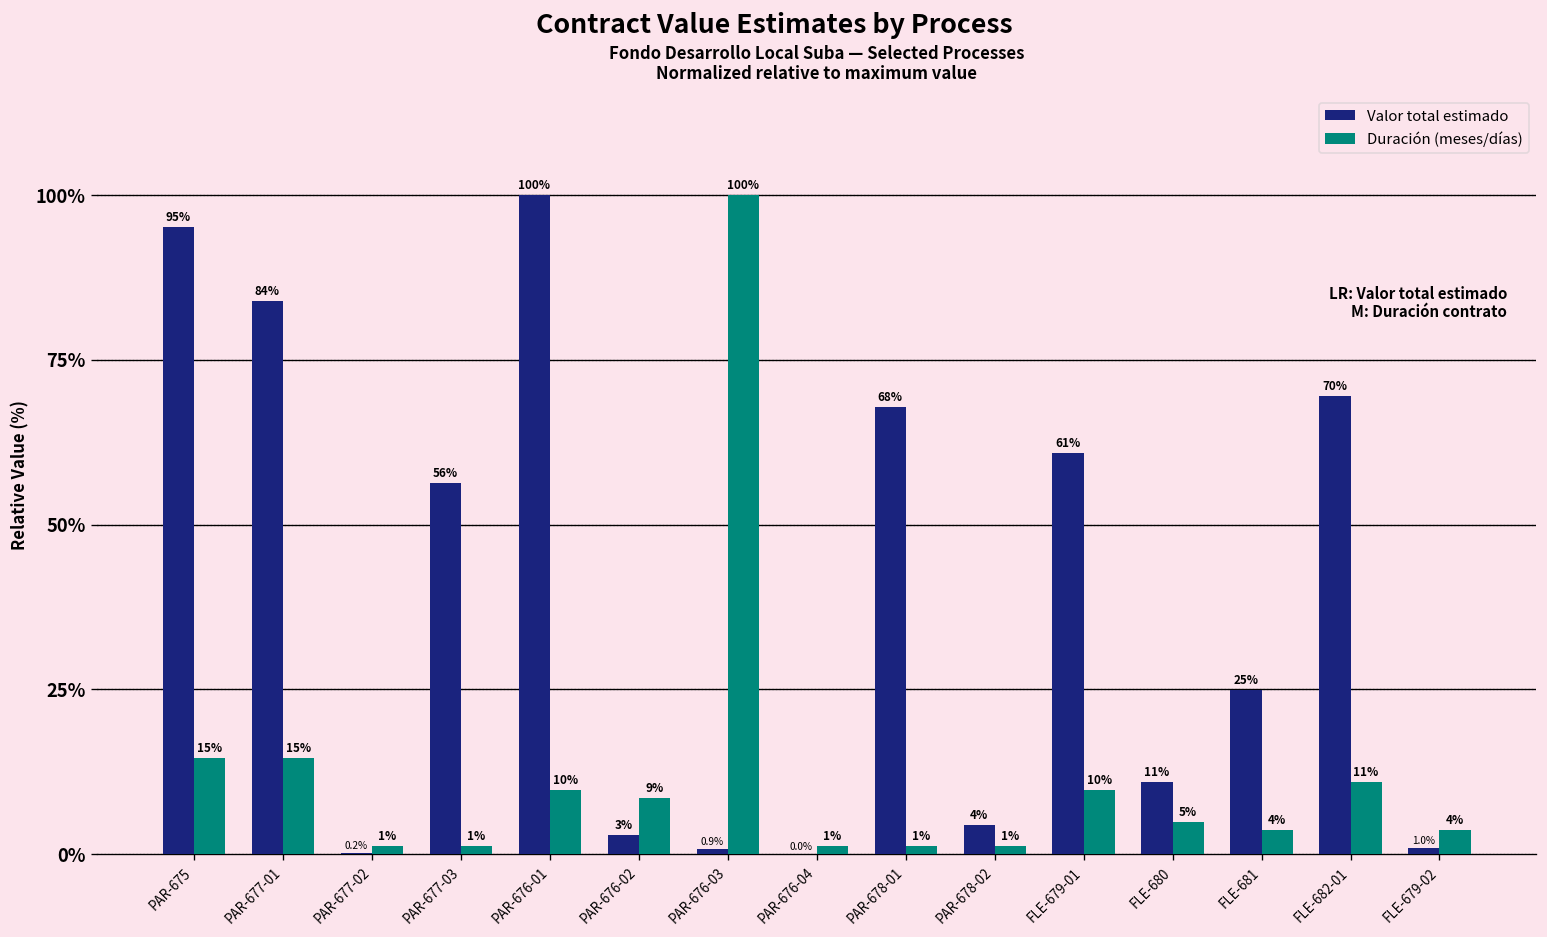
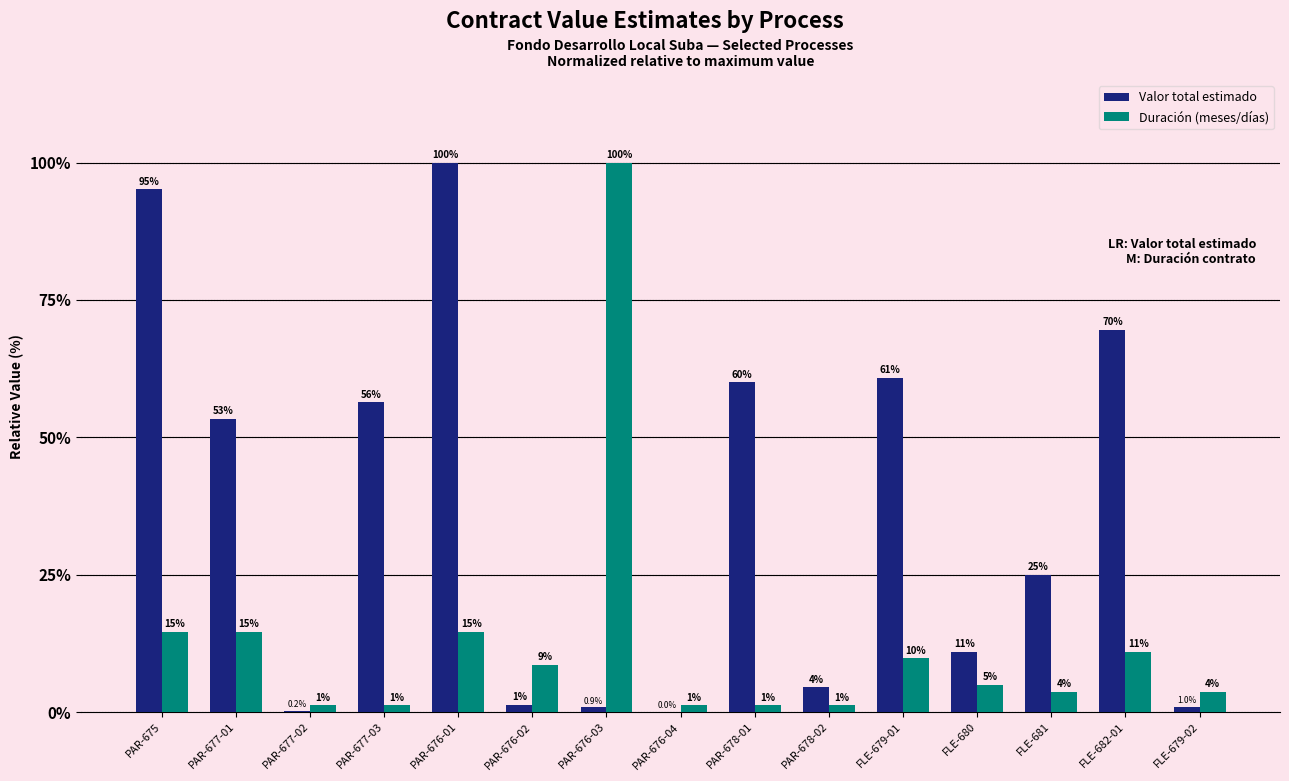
Valor total estimado, PAR-677-01: 84% -> 53%
Duración (meses/días), PAR-676-01: 10% -> 15%
Valor total estimado, PAR-676-02: 3% -> 1%
Valor total estimado, PAR-678-01: 68% -> 60%
